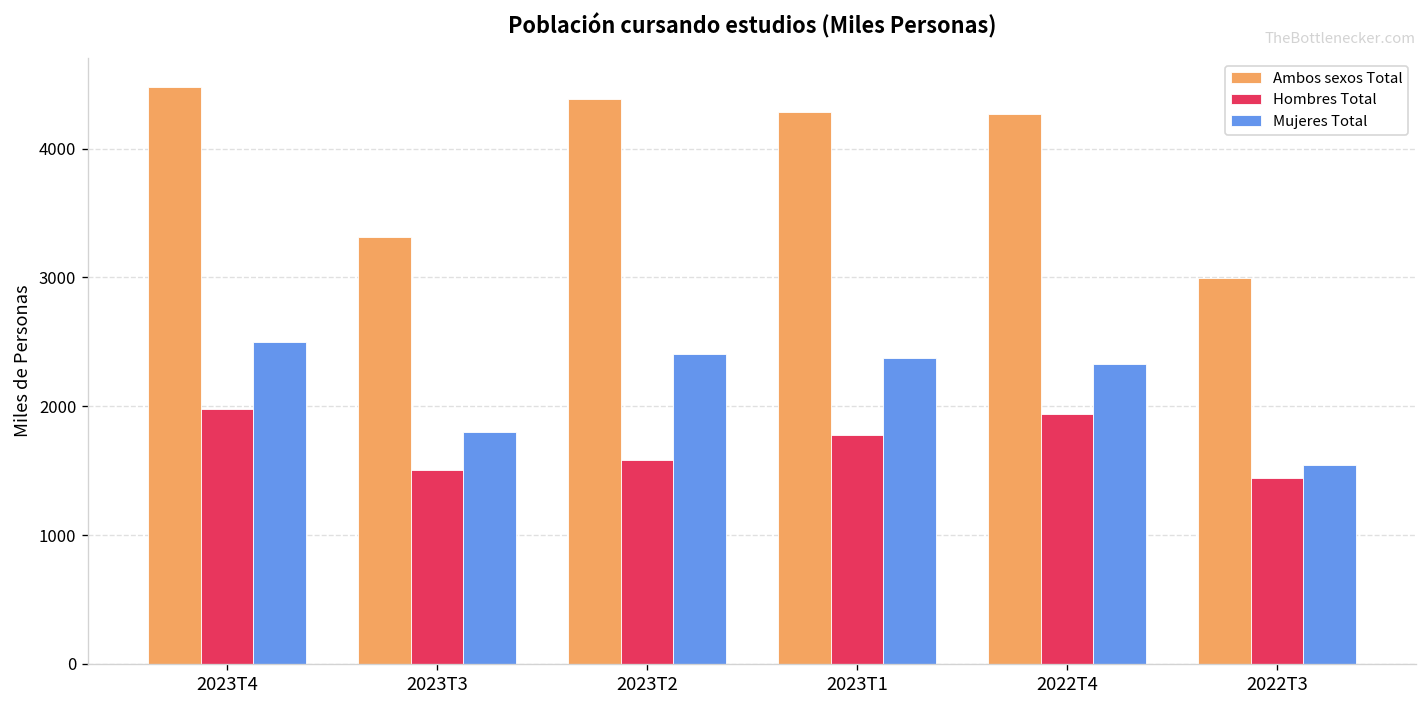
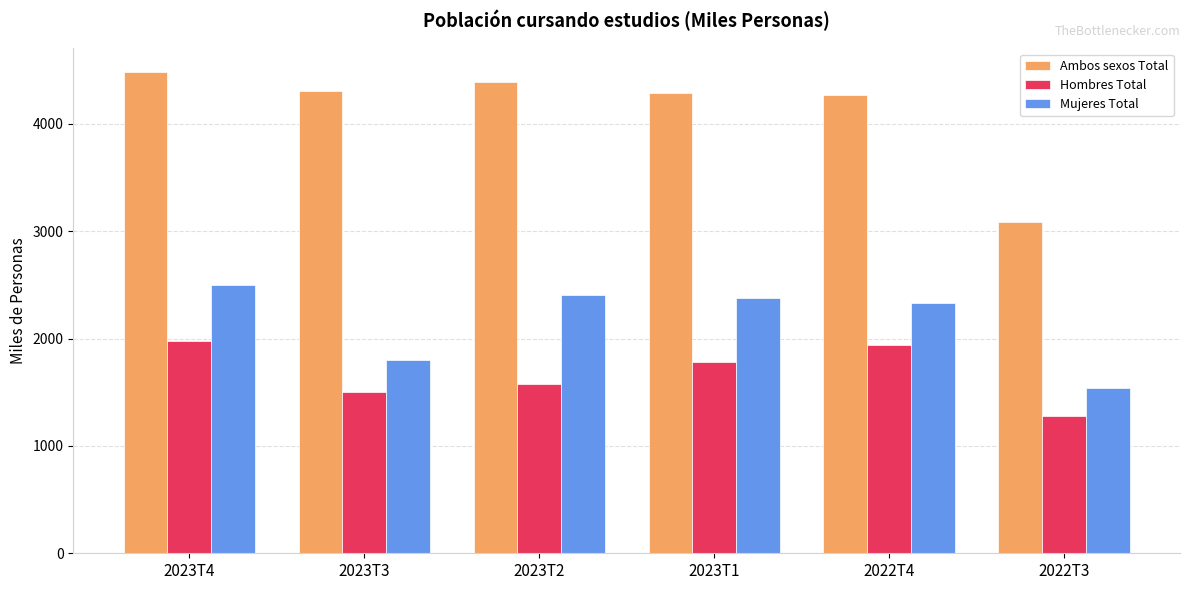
Ambos sexos Total, 2023T3: 3310 -> 4300
Ambos sexos Total, 2022T3: 2990 -> 3080
Hombres Total, 2022T3: 1440 -> 1280
